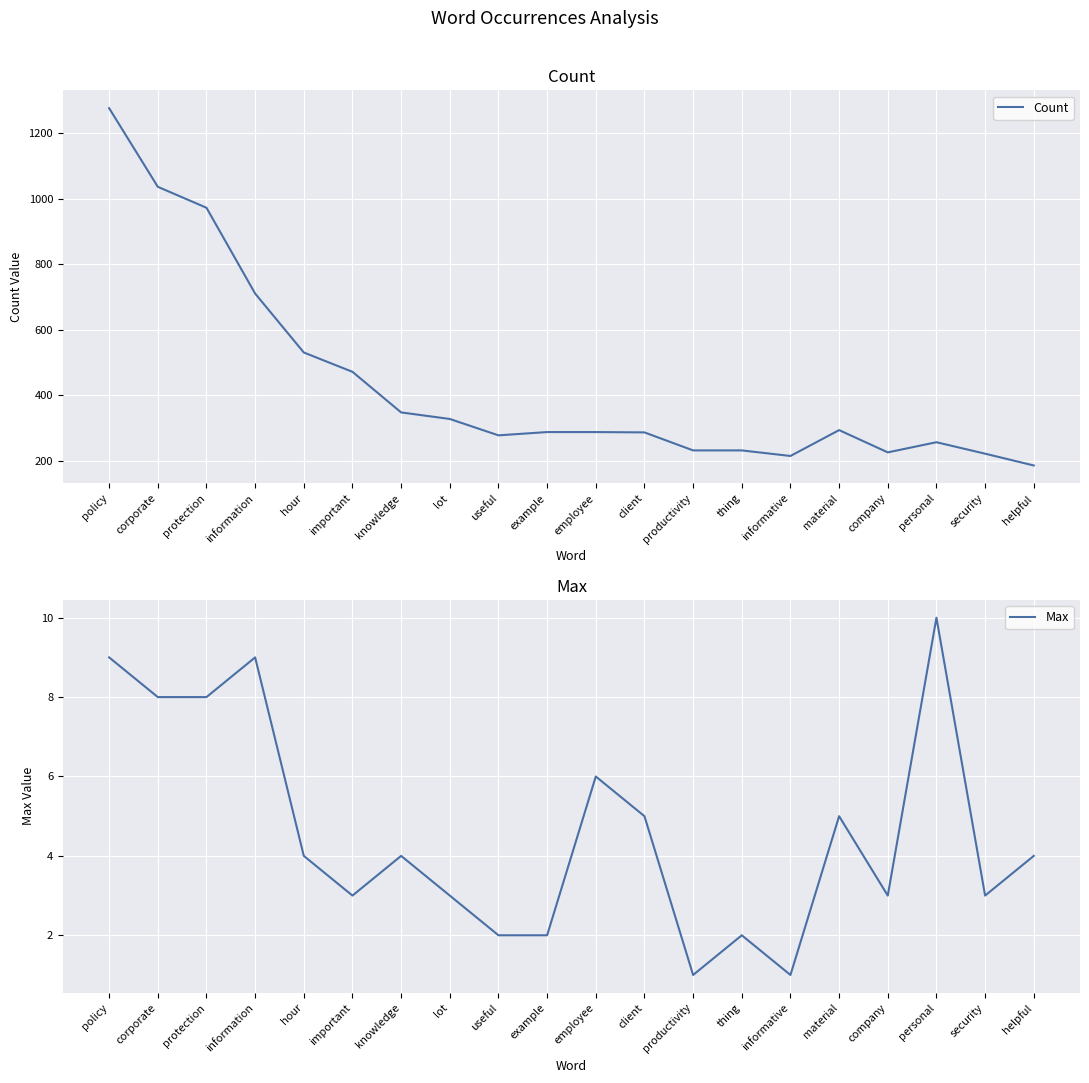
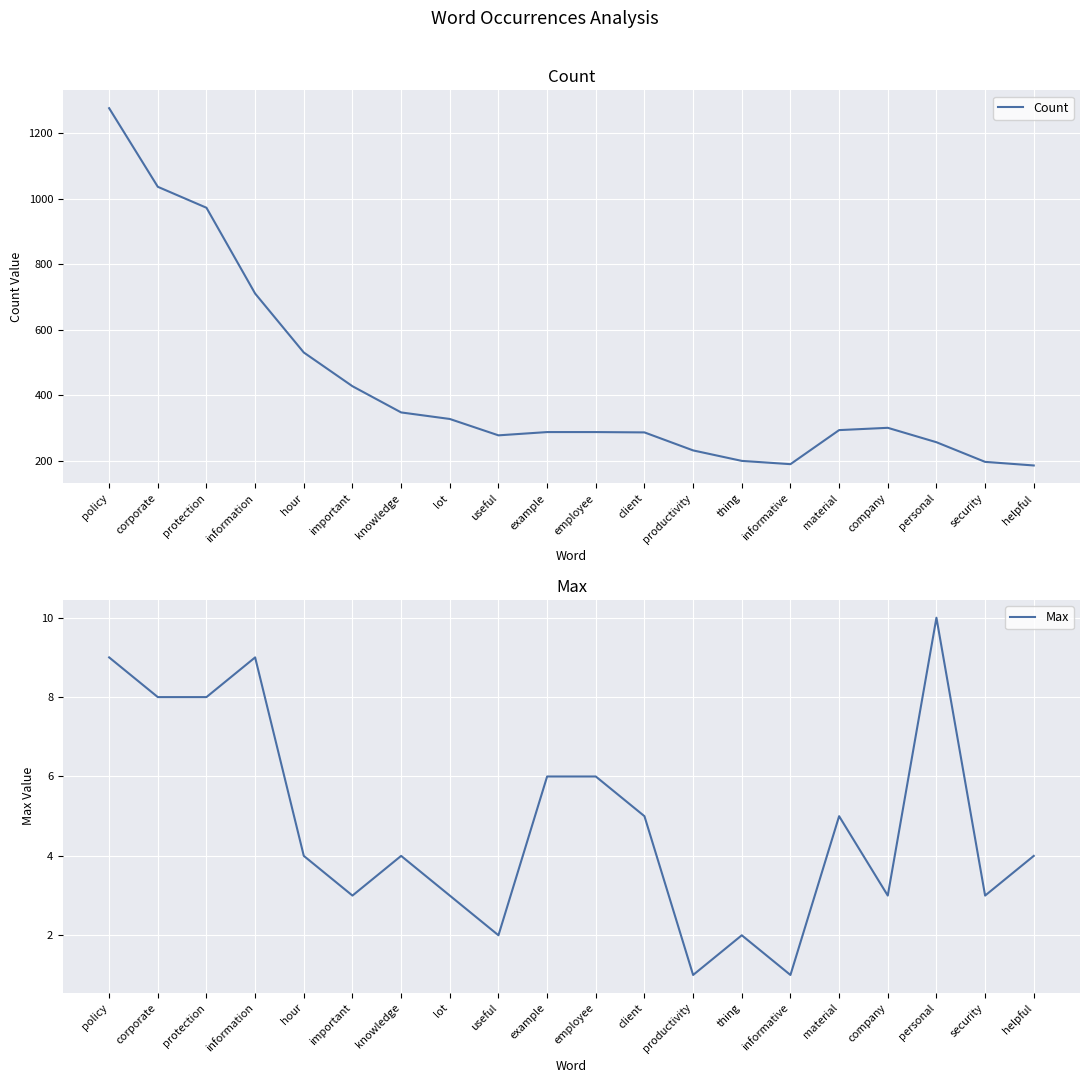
Count, important: 470 -> 430
Count, thing: 230 -> 200
Count, informative: 210 -> 190
Count, company: 230 -> 300
Count, security: 220 -> 200
Max, example: 2 -> 6
